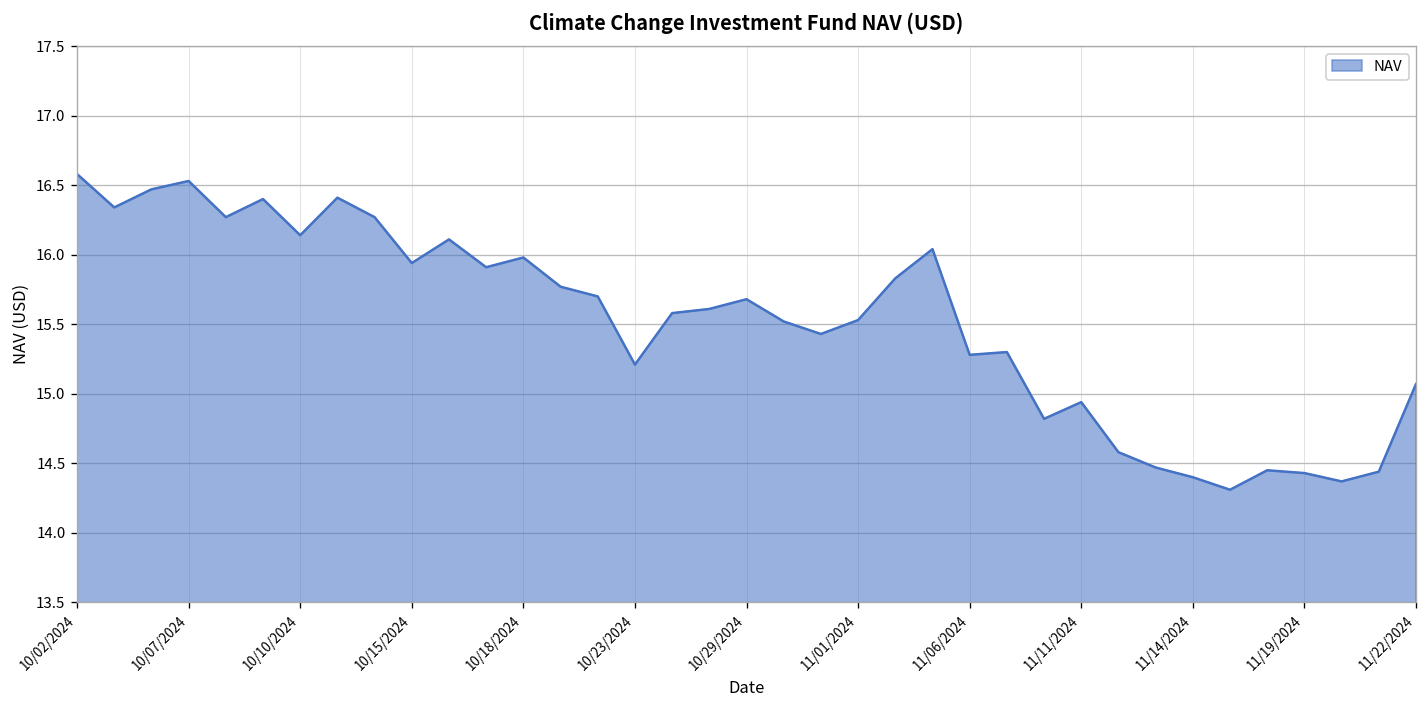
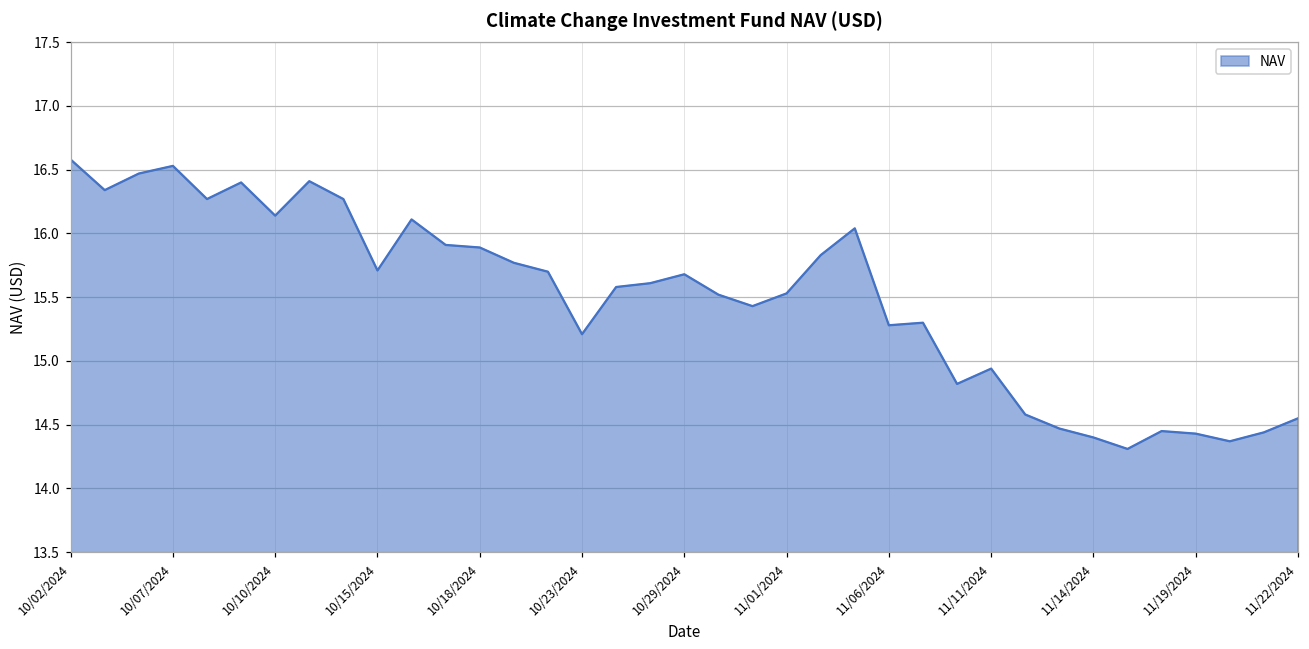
10/15/2024: 15.94 -> 15.71
10/18/2024: 15.98 -> 15.89
11/22/2024: 15.07 -> 14.55
